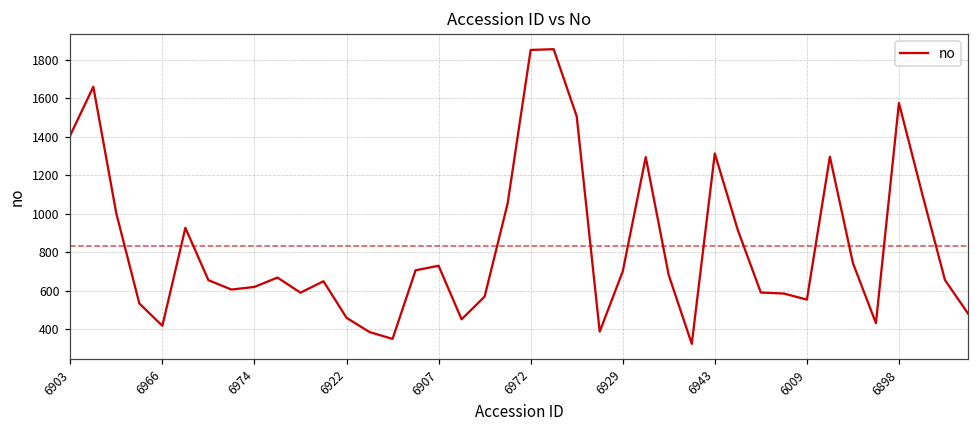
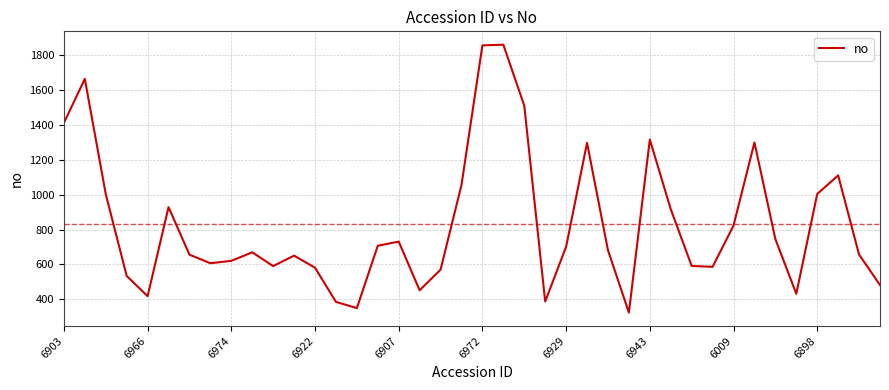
6922: 460 -> 580
6009: 550 -> 820
6898: 1580 -> 1000
